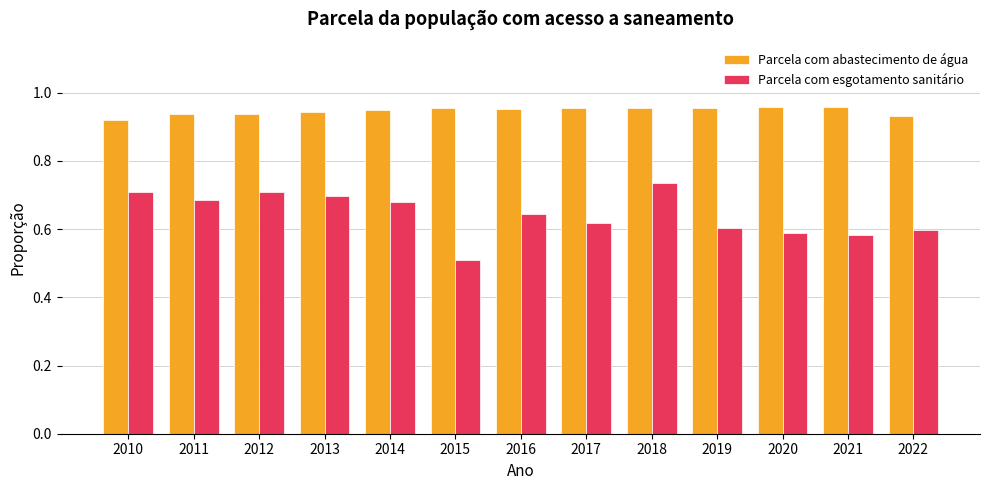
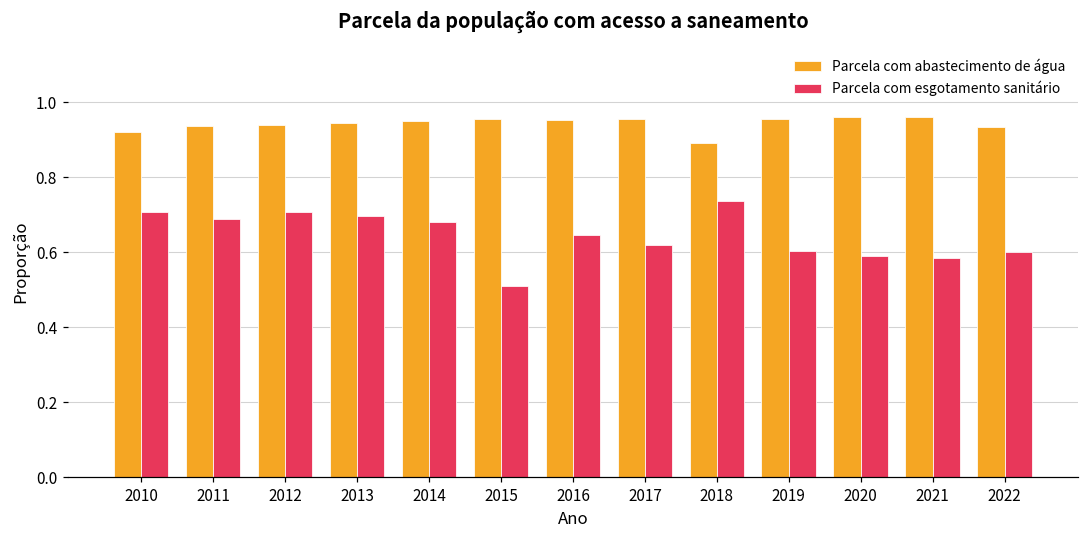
Parcela com abastecimento de água, 2018: 0.96 -> 0.89
